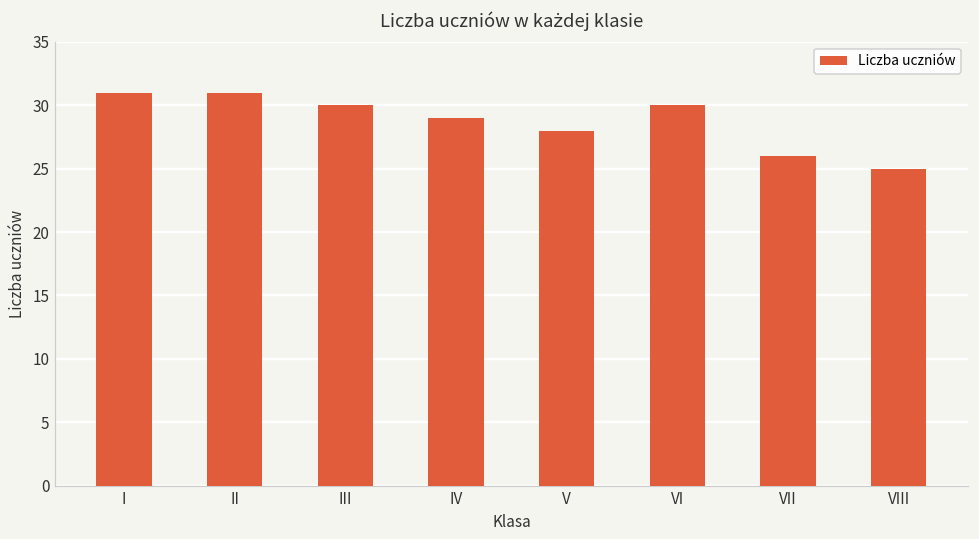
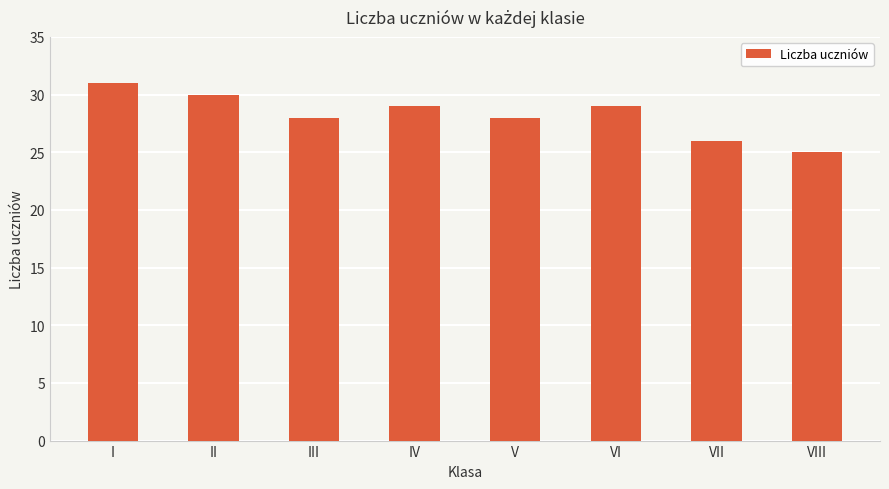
II: 31 -> 30
III: 30 -> 28
VI: 30 -> 29
